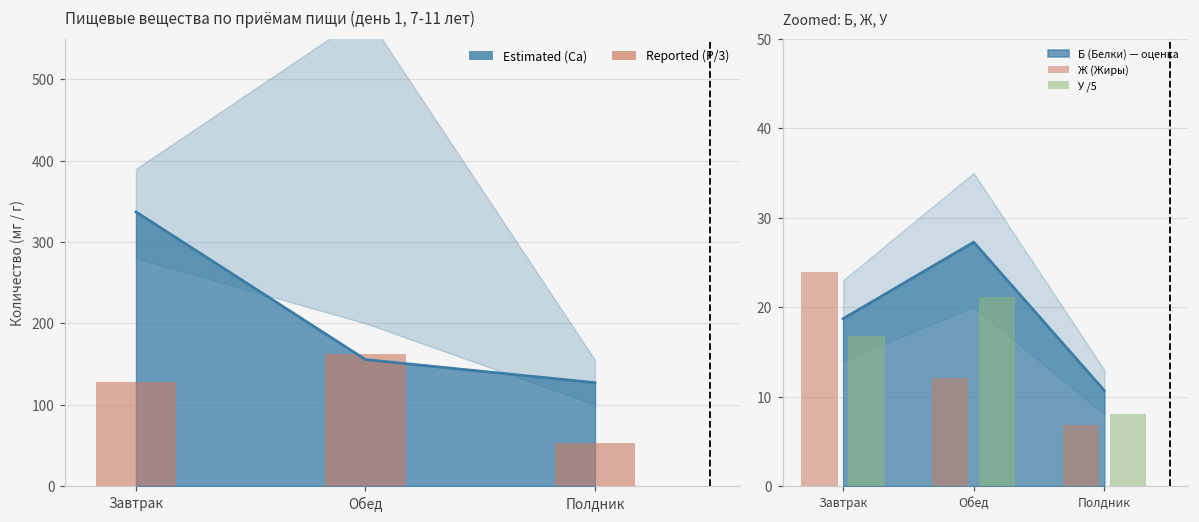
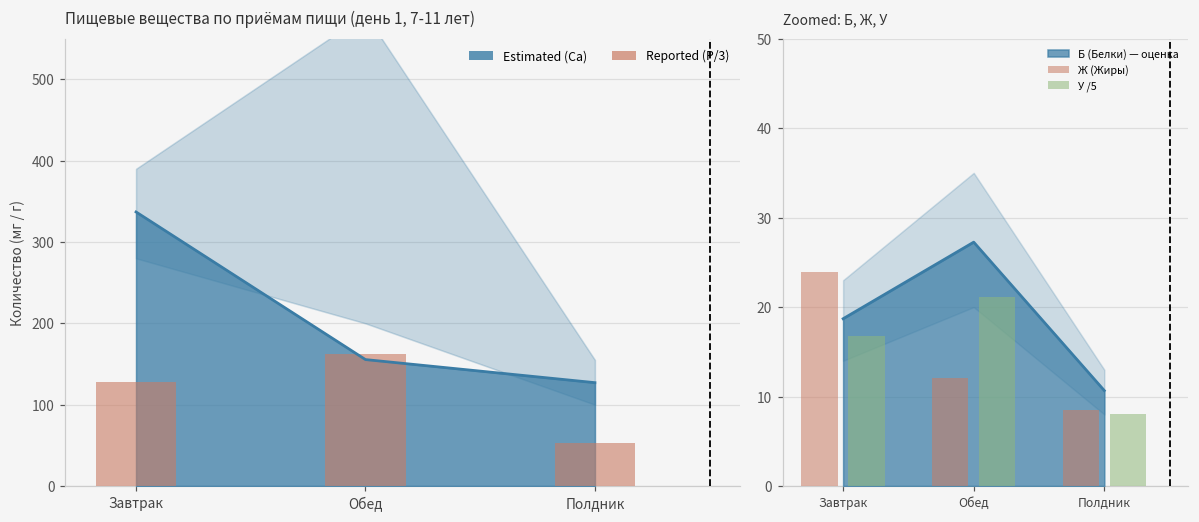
Zoomed: Б, Ж, У, Ж (Жиры), Полдник: 7 -> 9
